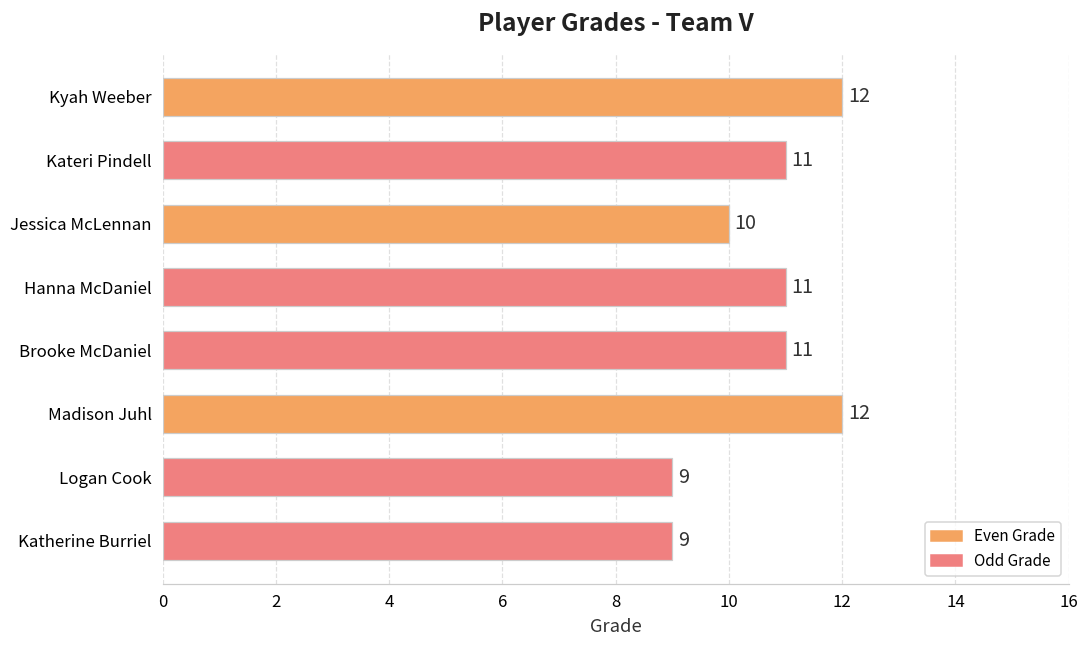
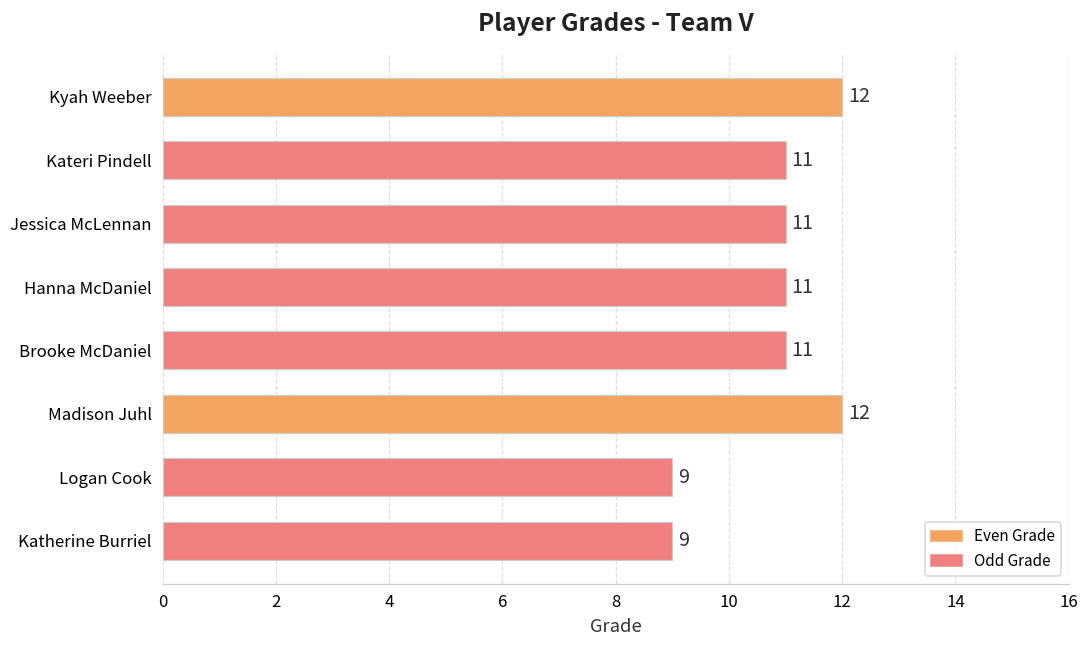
Jessica McLennan: 10 -> 11
